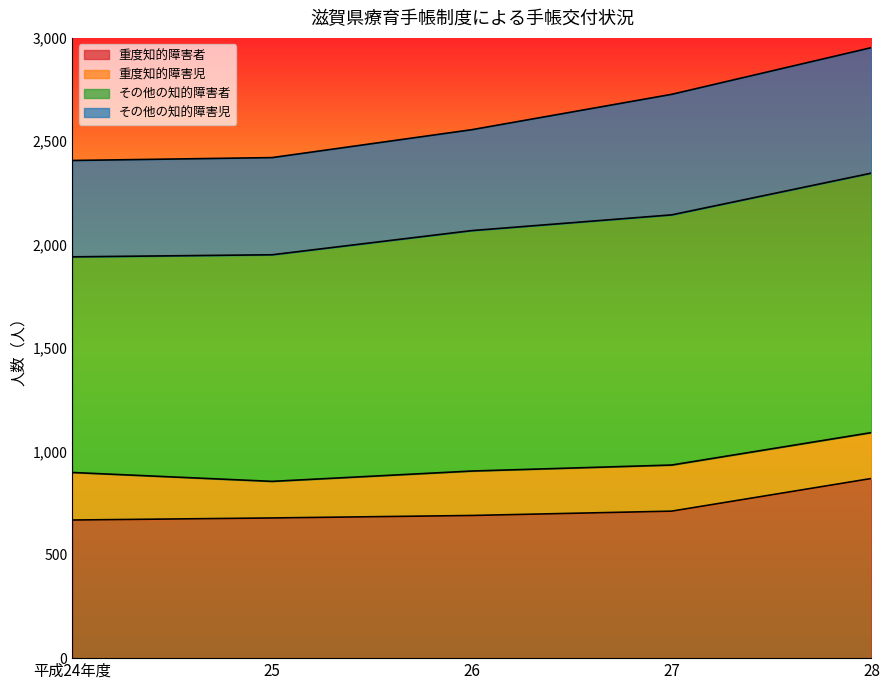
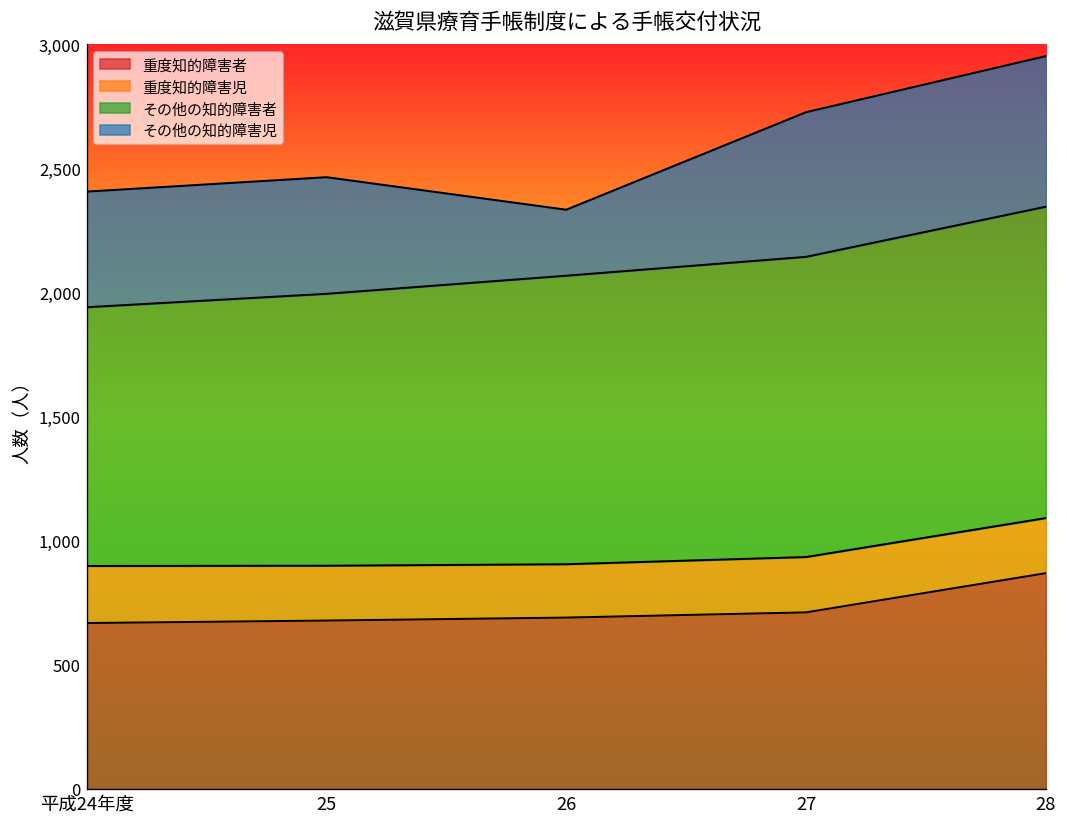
重度知的障害児, 25: 180 -> 220
その他の知的障害児, 26: 490 -> 270
